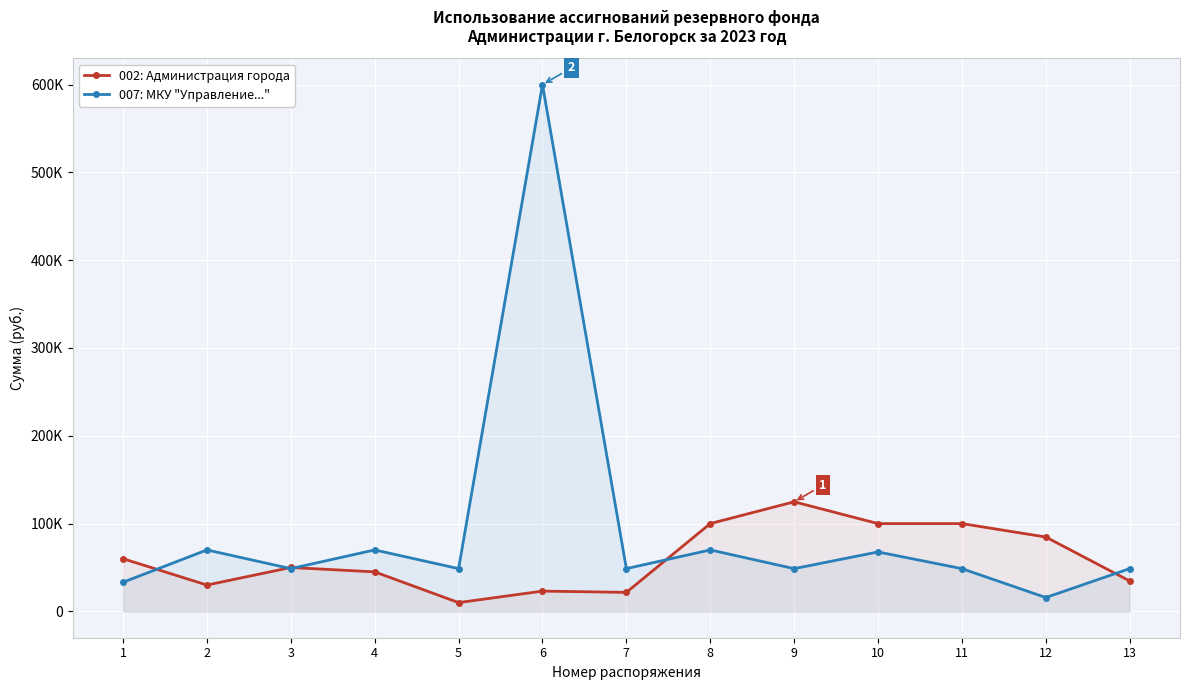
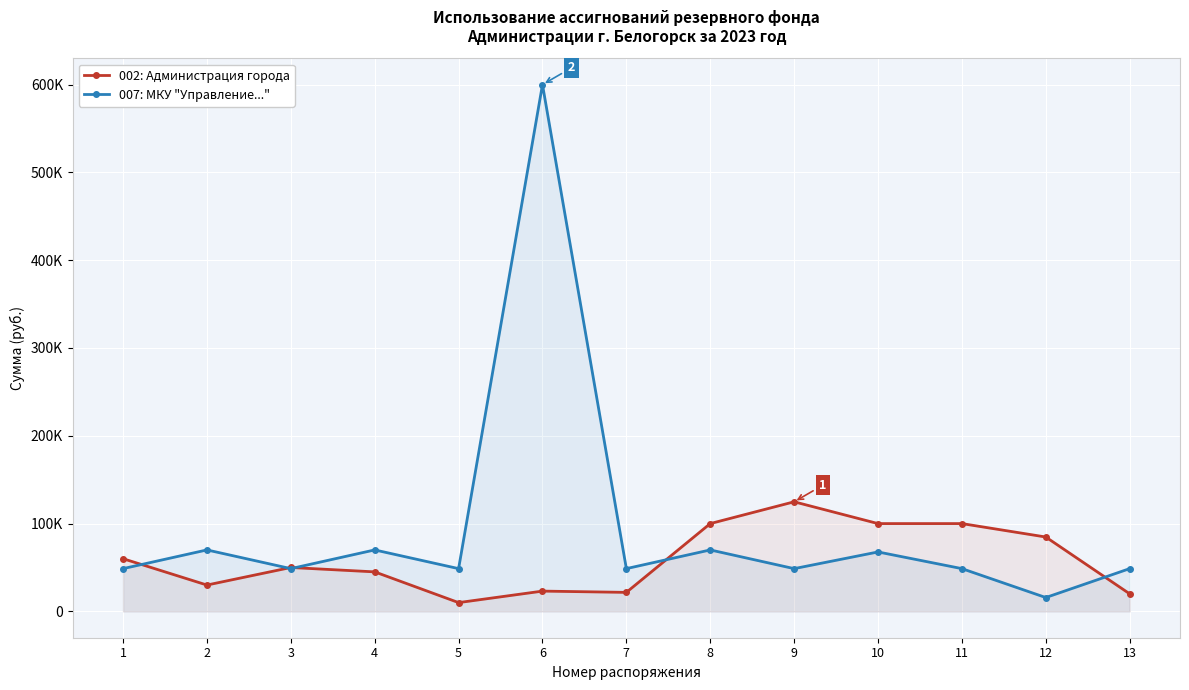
007: МКУ "Управление...", 1: 30000 -> 50000
002: Администрация города, 13: 30000 -> 20000
